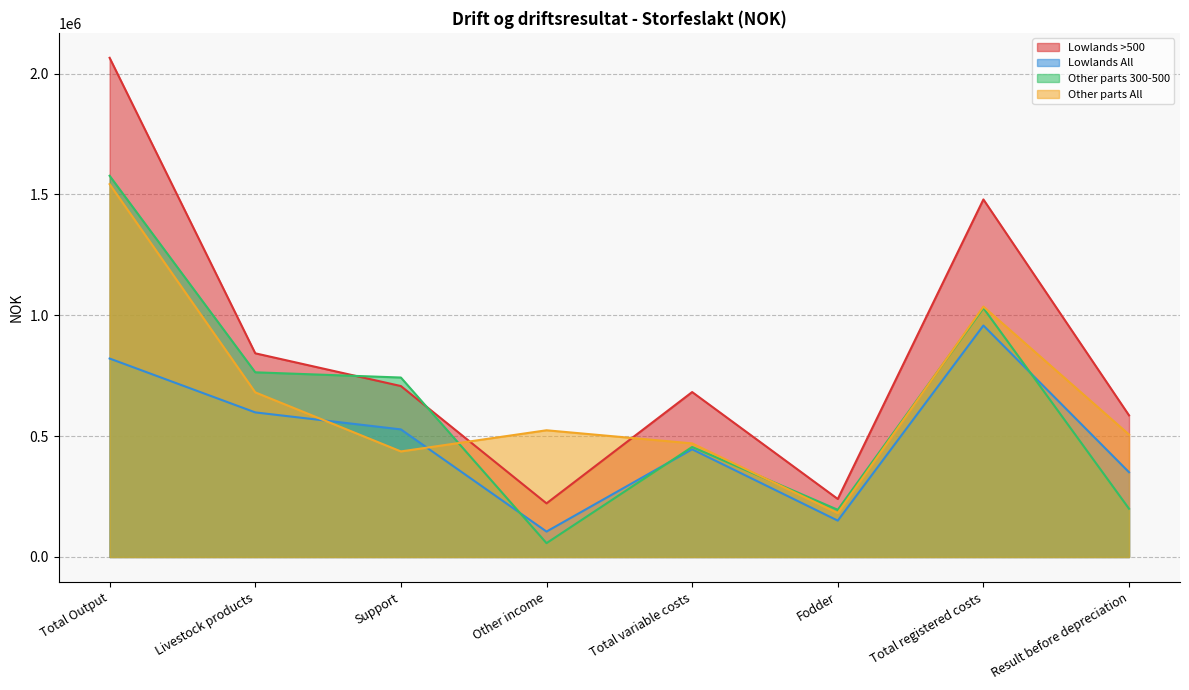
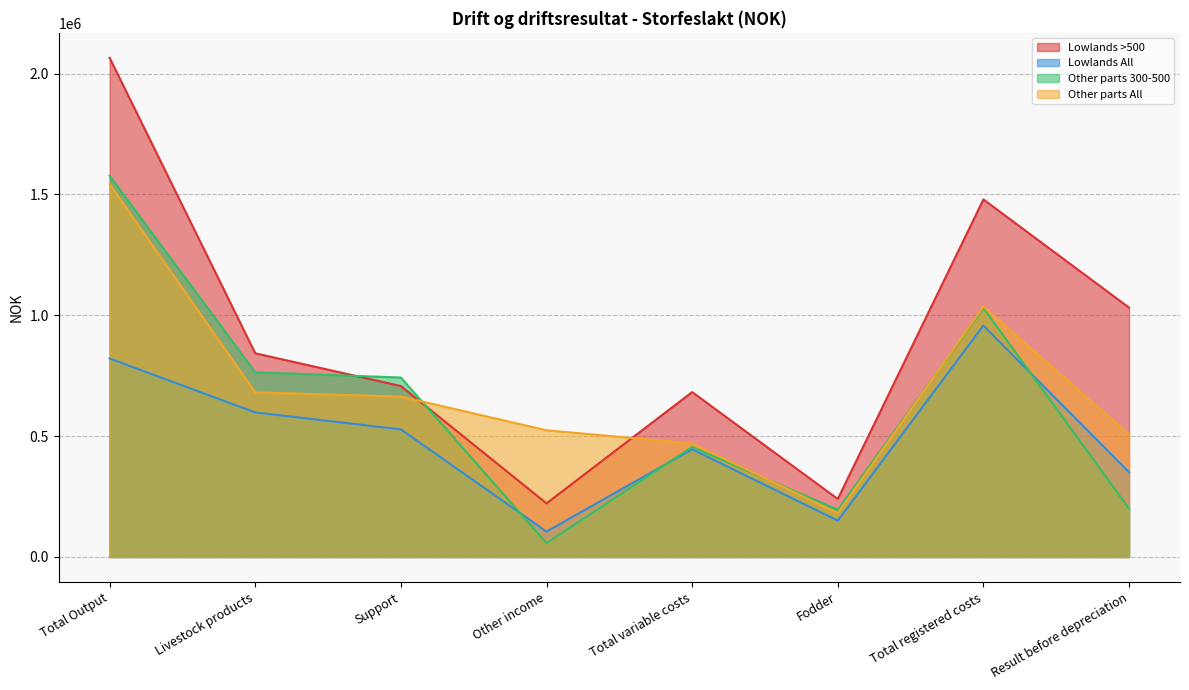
Other parts All, Support: 440000 -> 660000
Lowlands >500, Result before depreciation: 590000 -> 1030000
